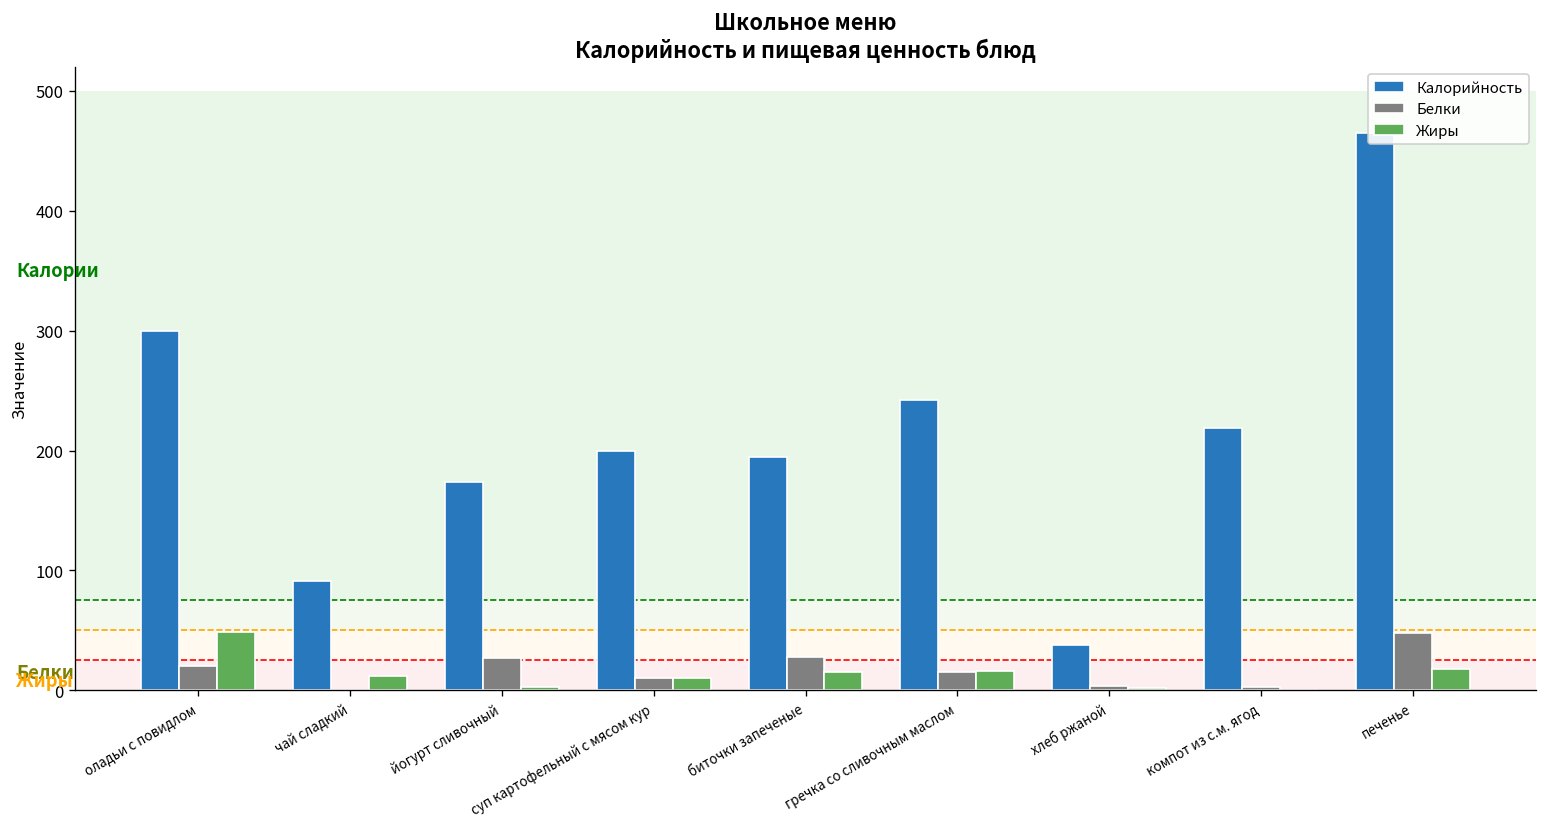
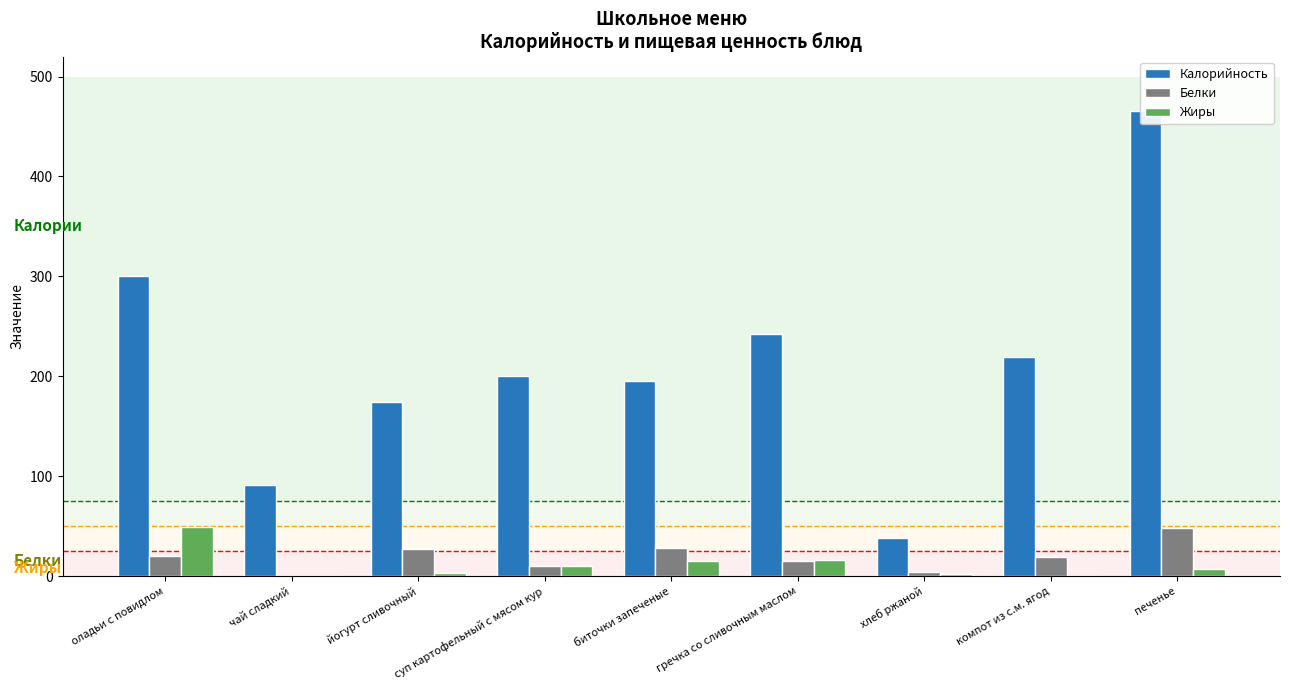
Жиры, чай сладкий: 10 -> 0
Белки, компот из с.м. ягод: 0 -> 20
Жиры, печенье: 20 -> 10
